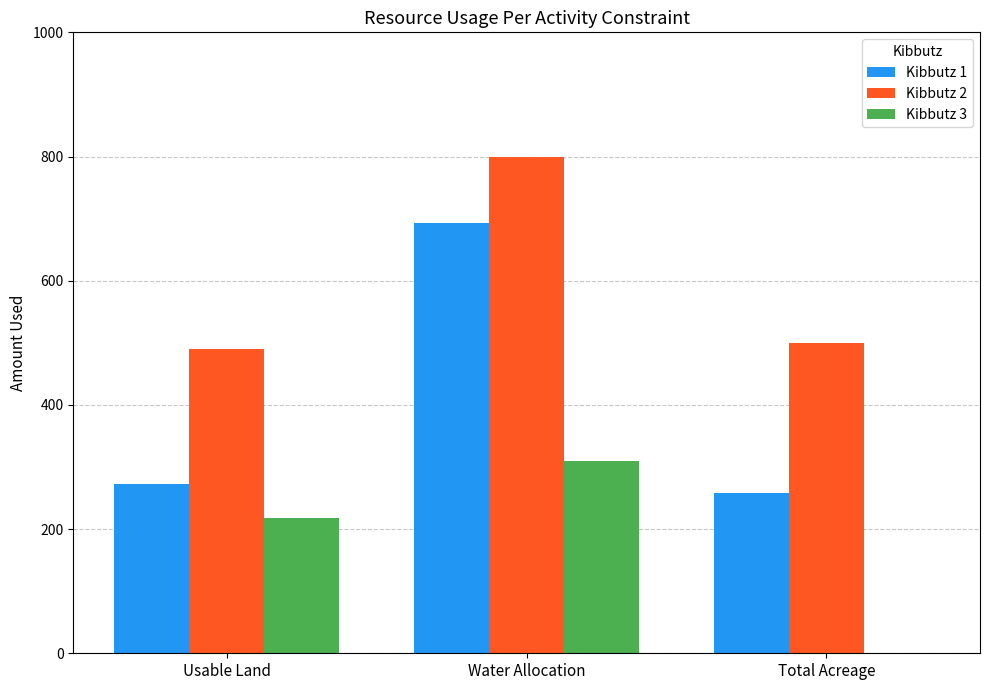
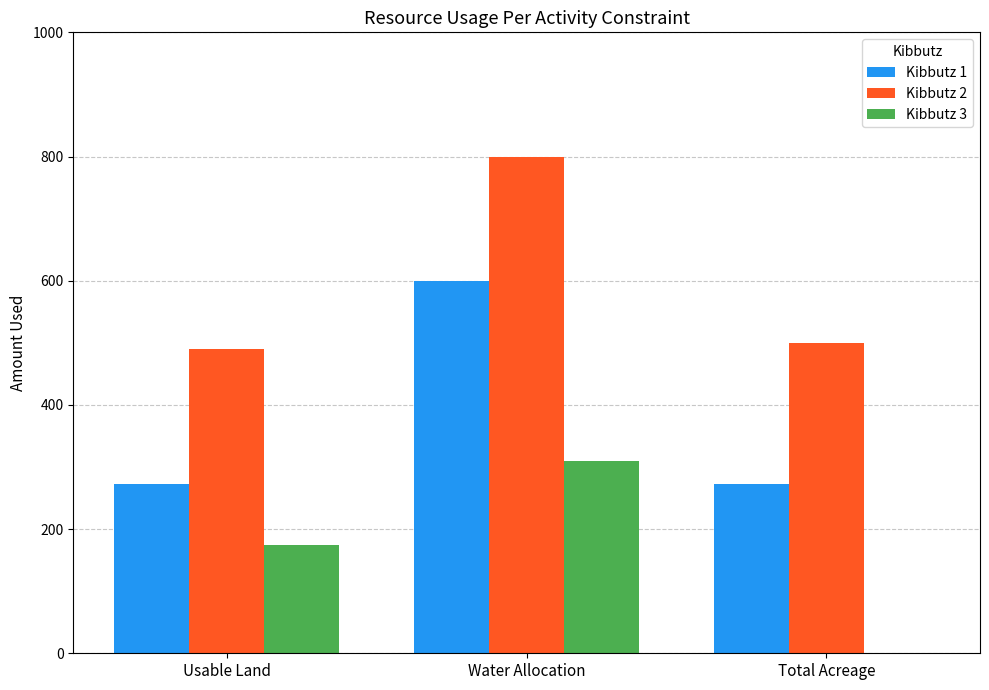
Kibbutz 3, Usable Land: 220 -> 180
Kibbutz 1, Water Allocation: 690 -> 600
Kibbutz 1, Total Acreage: 260 -> 270
